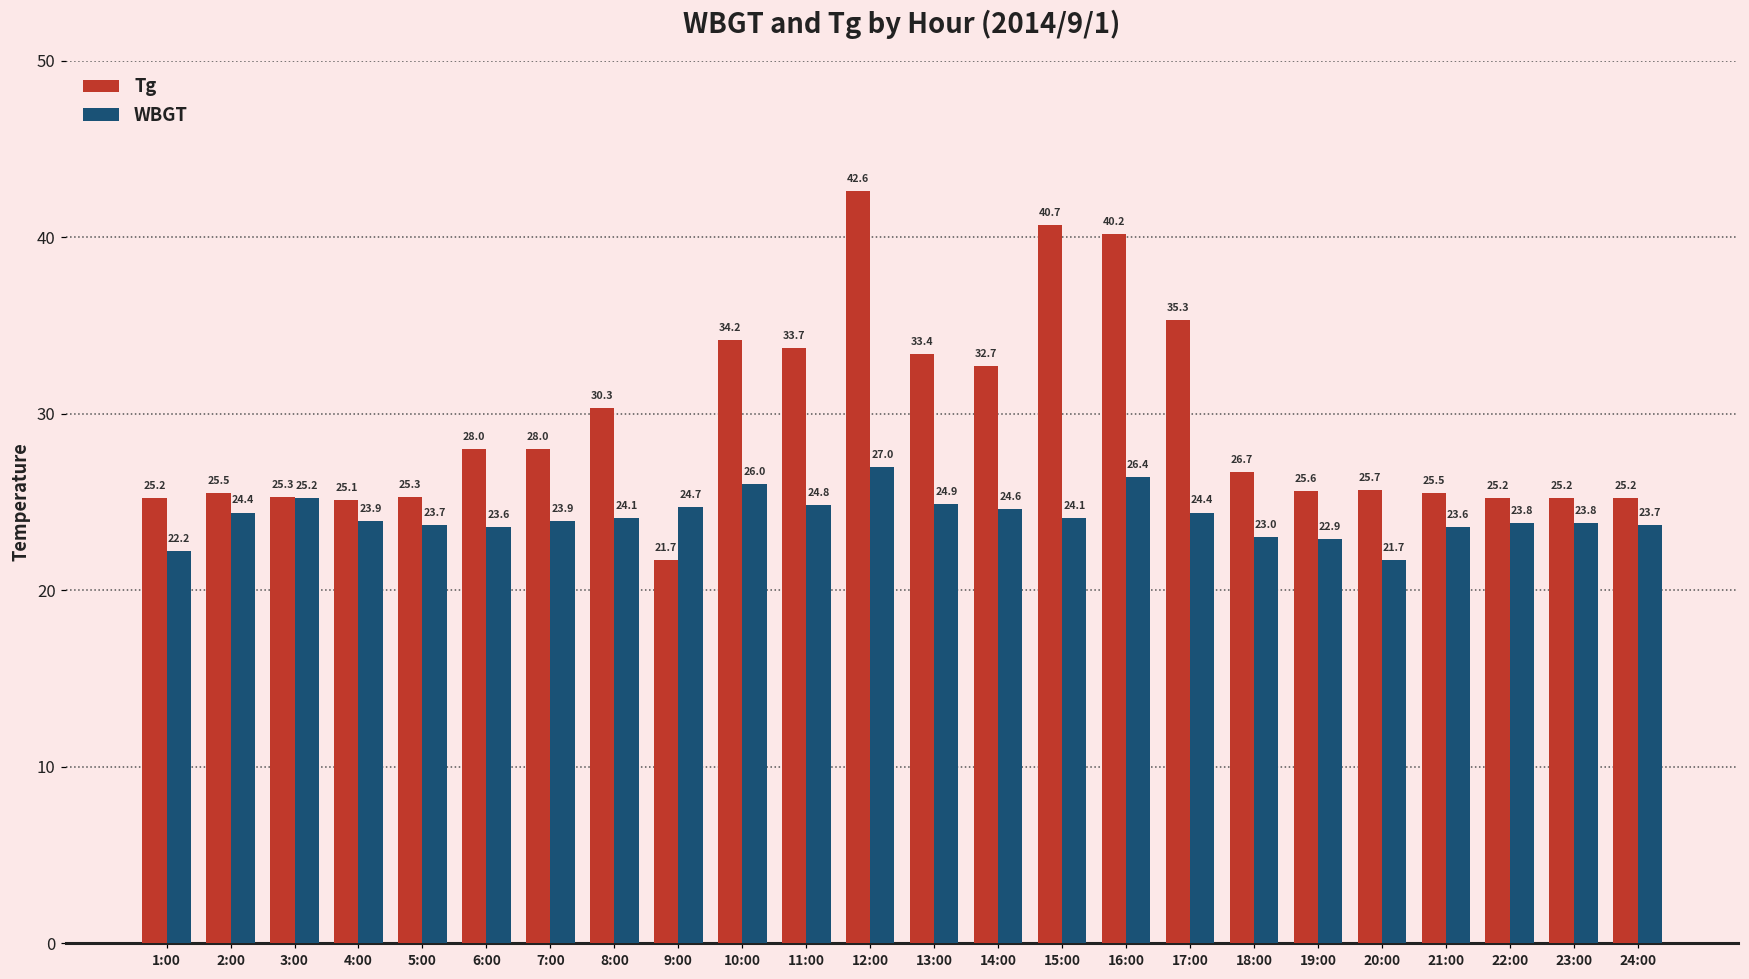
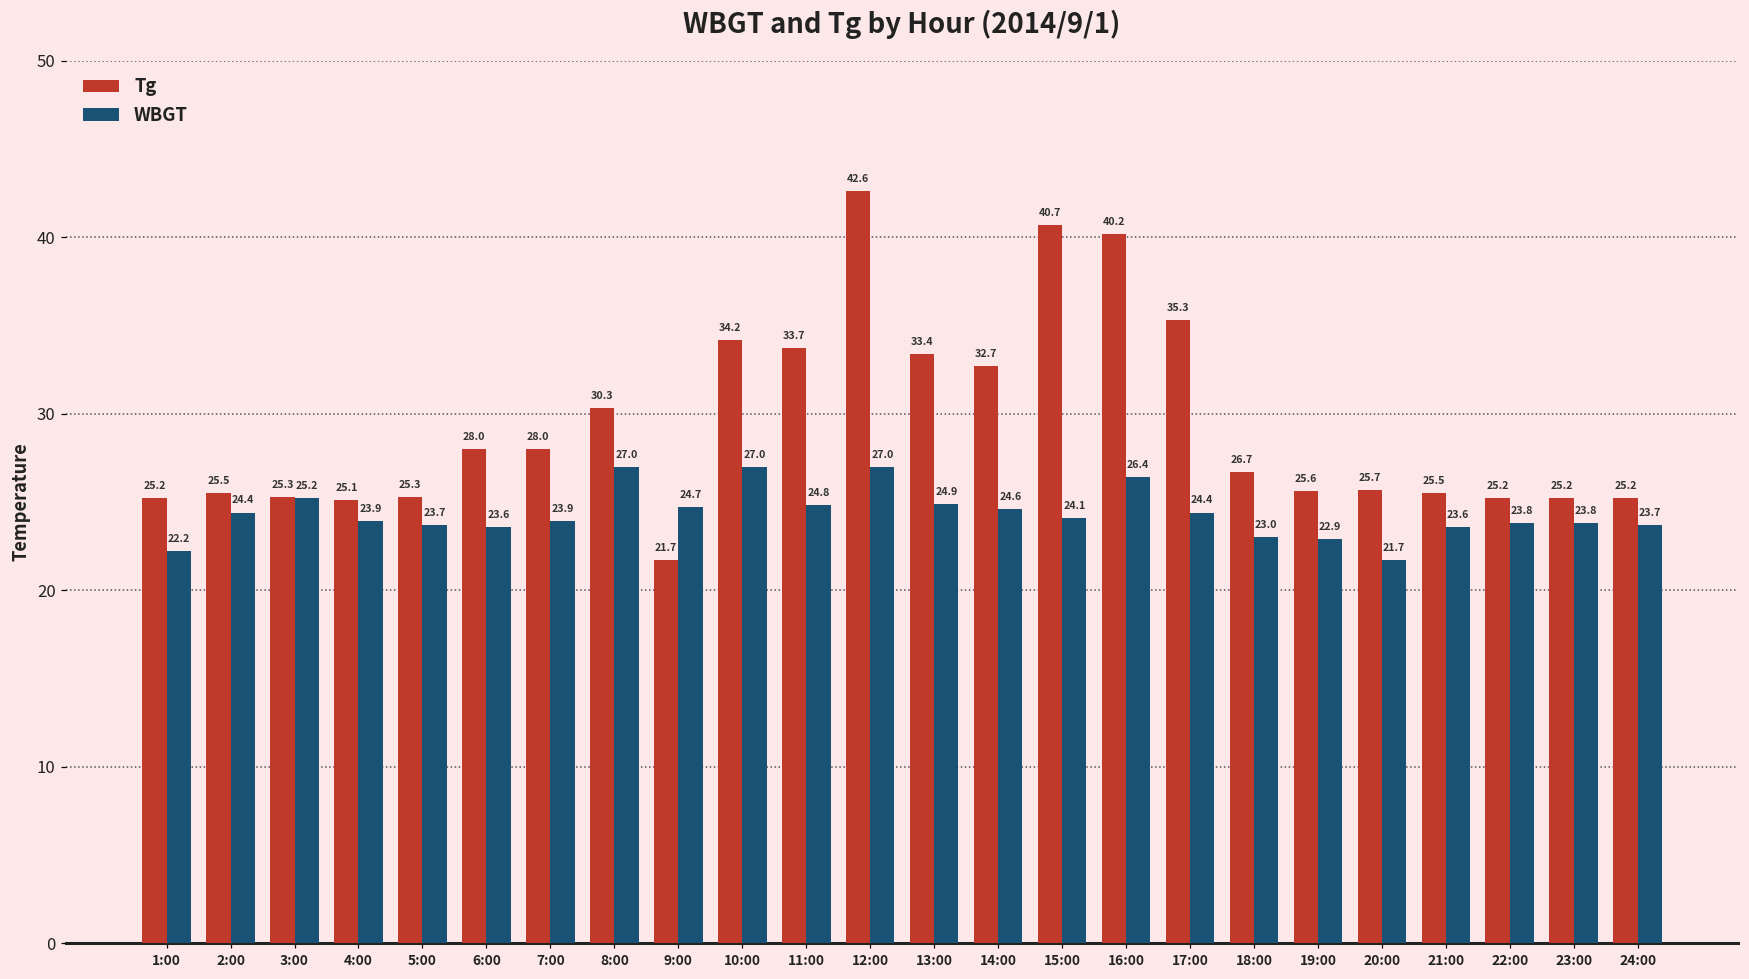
WBGT, 8:00: 24.1 -> 27.0
WBGT, 10:00: 26.0 -> 27.0
